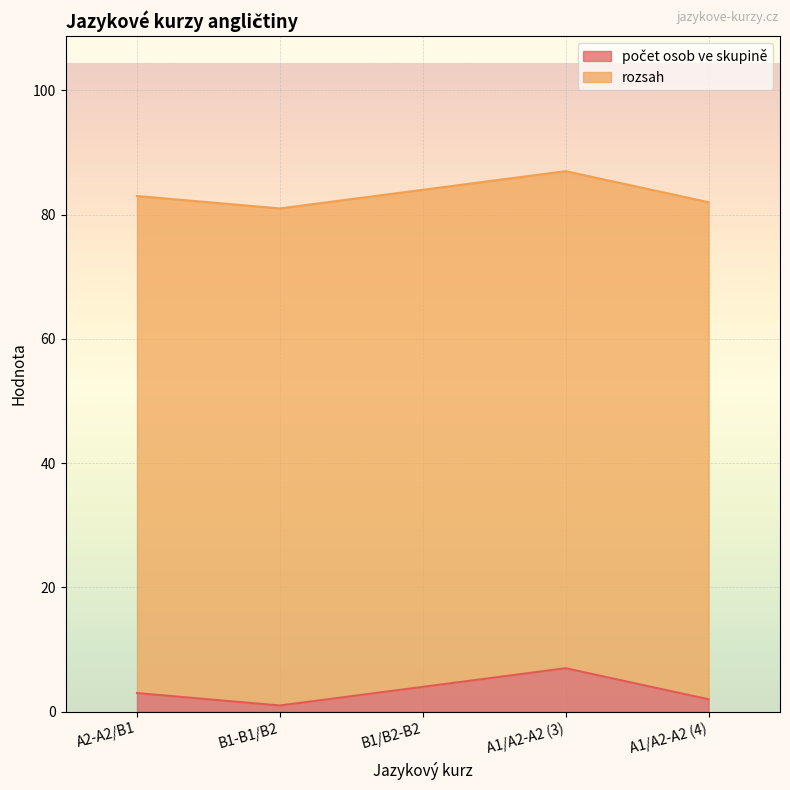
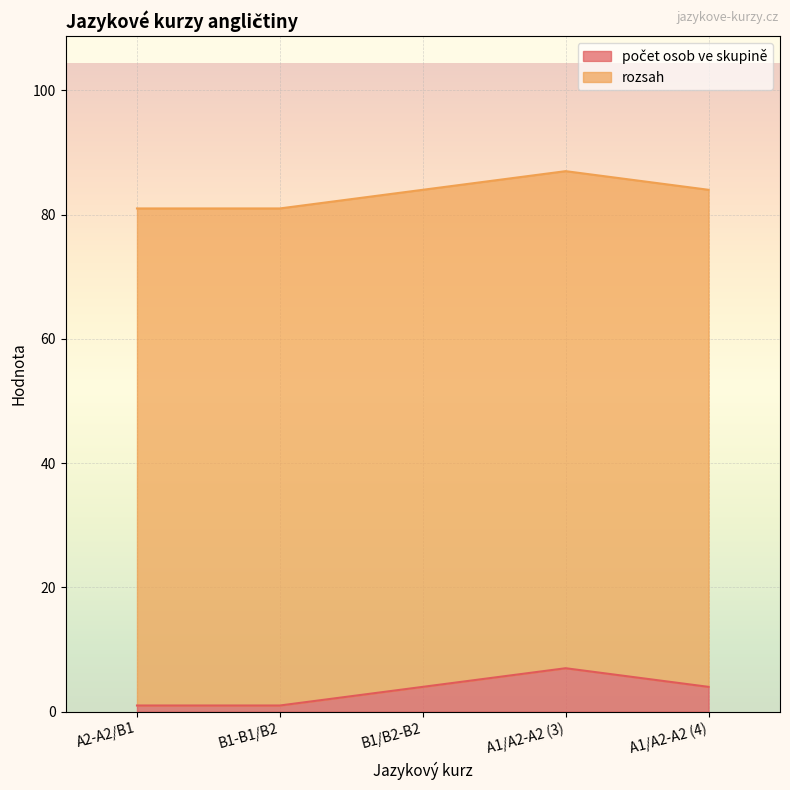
počet osob ve skupině, A2-A2/B1: 3 -> 1
počet osob ve skupině, A1/A2-A2 (4): 2 -> 4
